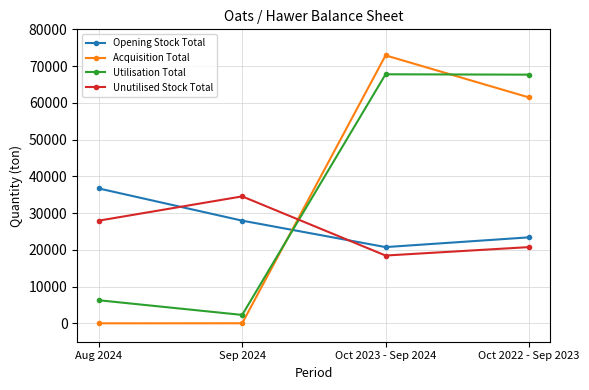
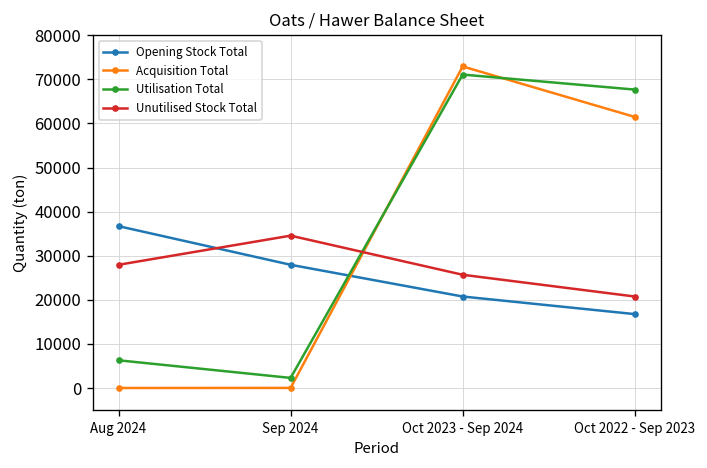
Utilisation Total, Oct 2023 - Sep 2024: 68000 -> 71000
Unutilised Stock Total, Oct 2023 - Sep 2024: 18000 -> 26000
Opening Stock Total, Oct 2022 - Sep 2023: 23000 -> 17000
